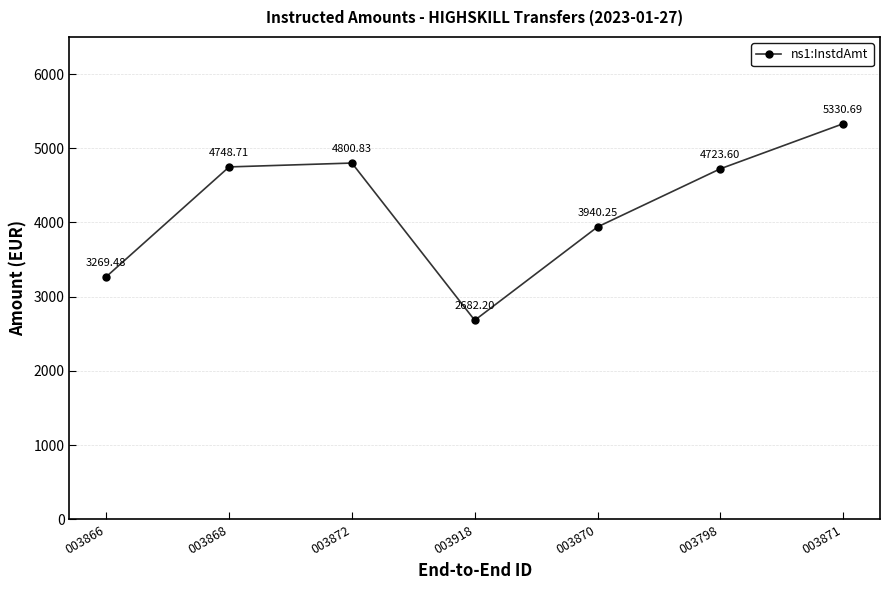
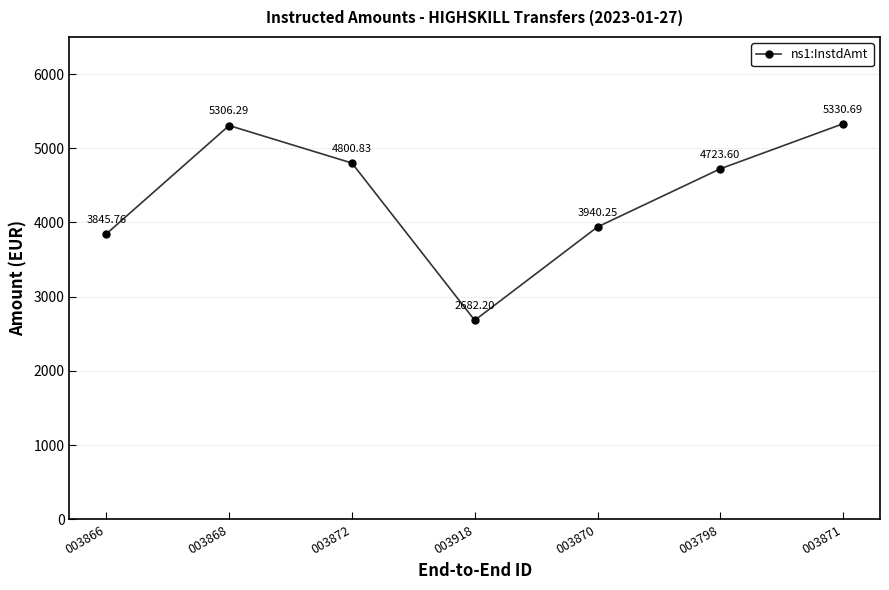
003866: 3269.48 -> 3845.76
003868: 4748.71 -> 5306.29
